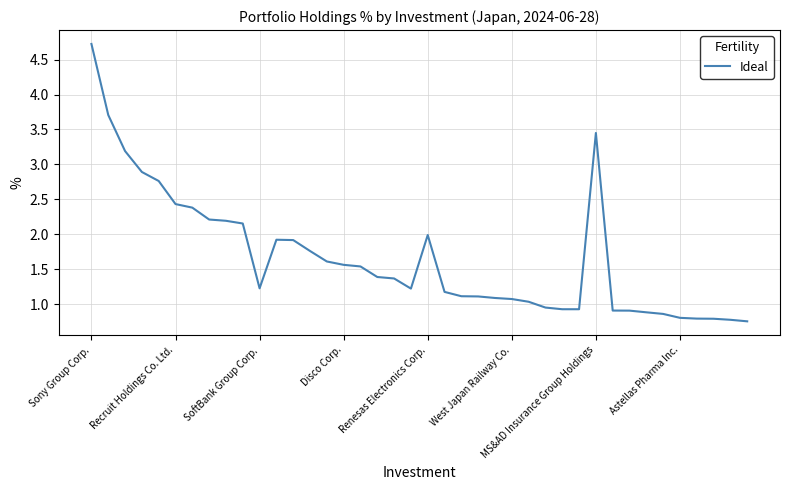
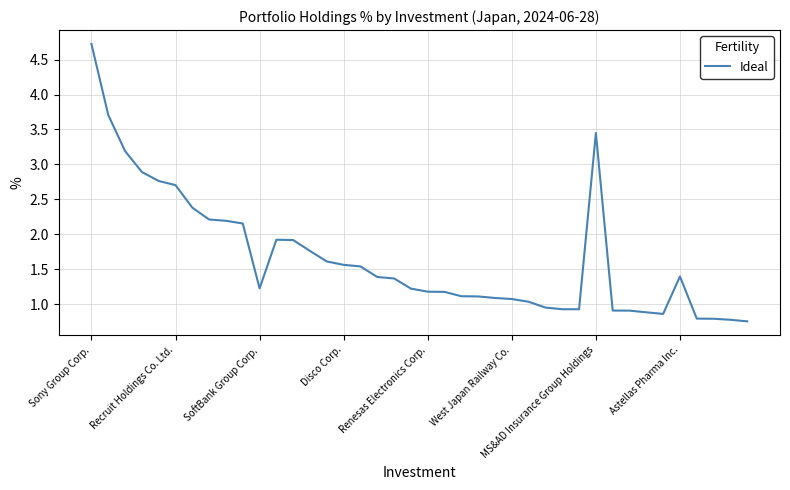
Recruit Holdings Co. Ltd.: 2.4 -> 2.7
Renesas Electronics Corp.: 2.0 -> 1.2
Astellas Pharma Inc.: 0.8 -> 1.4
